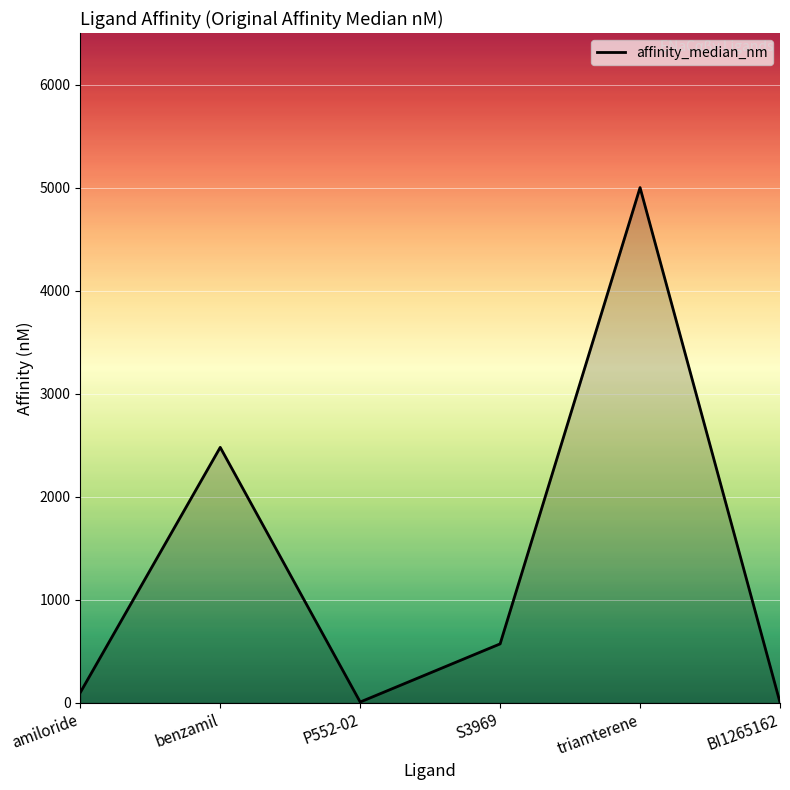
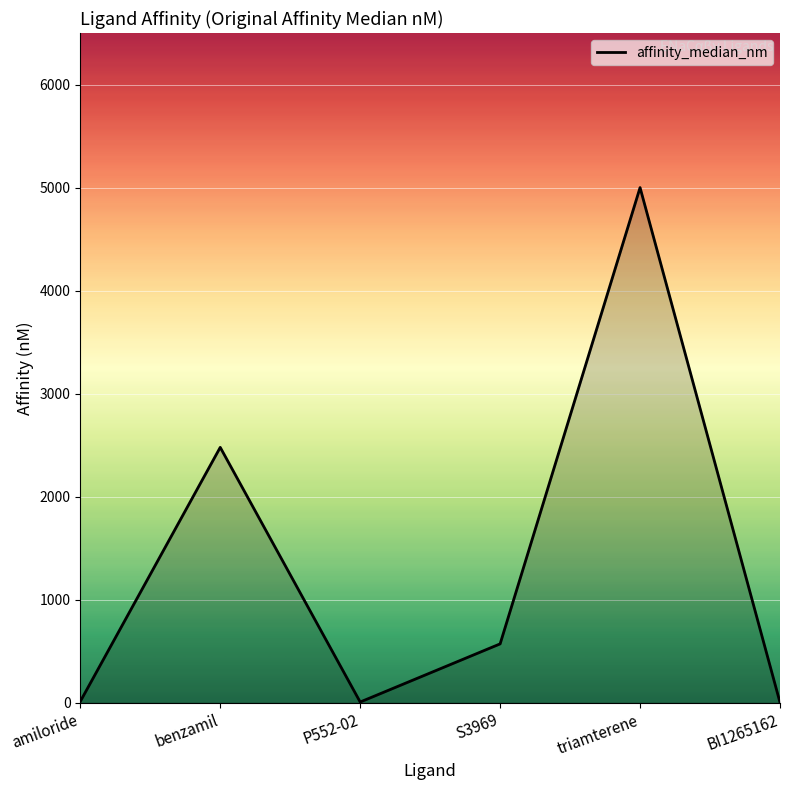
amiloride: 100 -> 10
